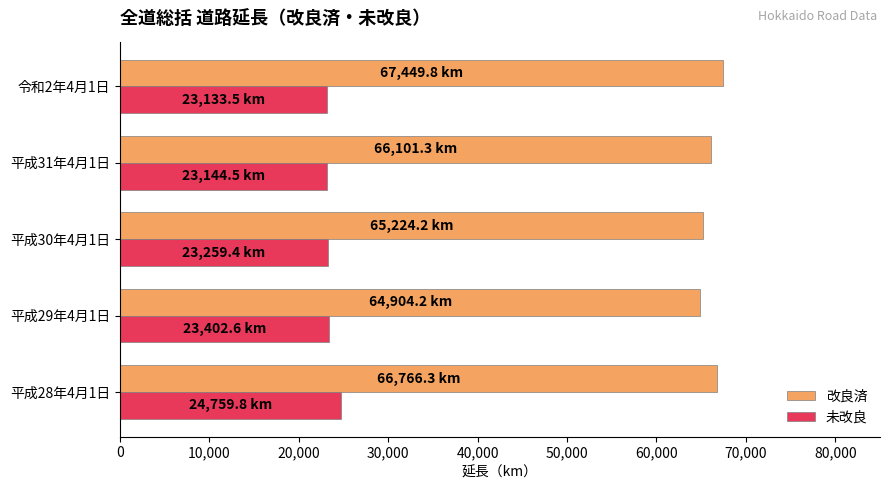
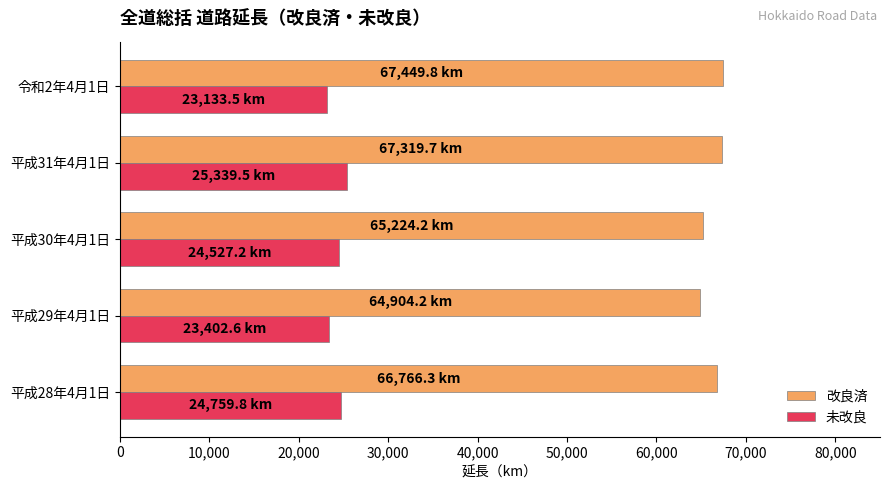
改良済, 平成31年4月1日: 66,101.3 -> 67,319.7
未改良, 平成31年4月1日: 23,144.5 -> 25,339.5
未改良, 平成30年4月1日: 23,259.4 -> 24,527.2
